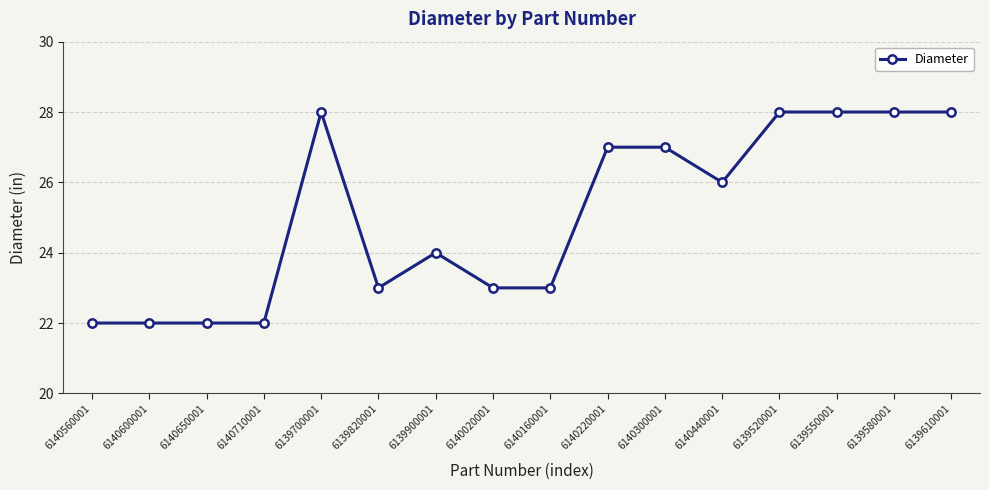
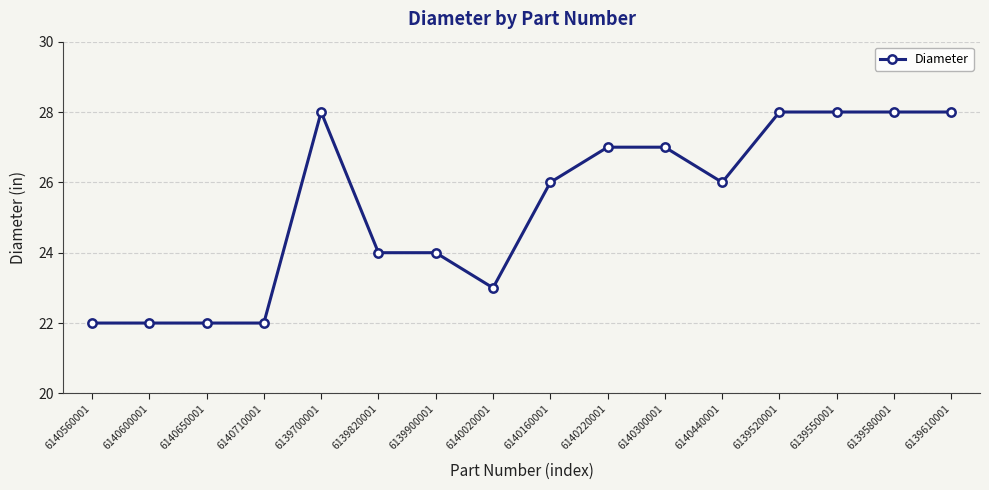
6139820001: 23 -> 24
6140160001: 23 -> 26
